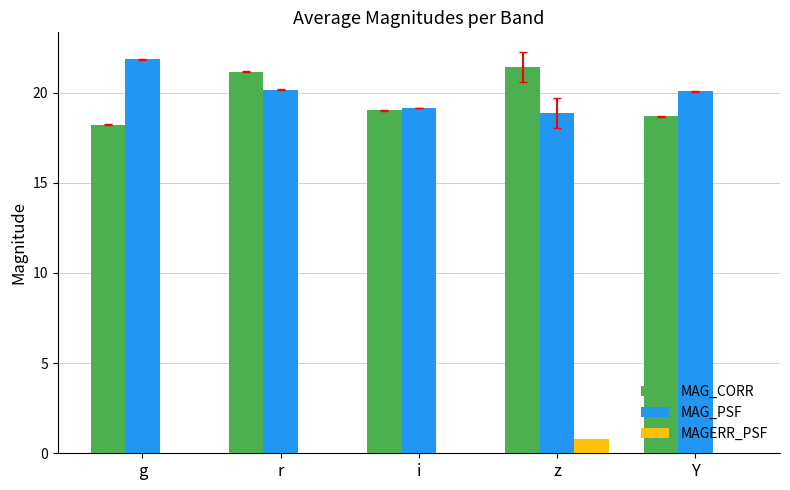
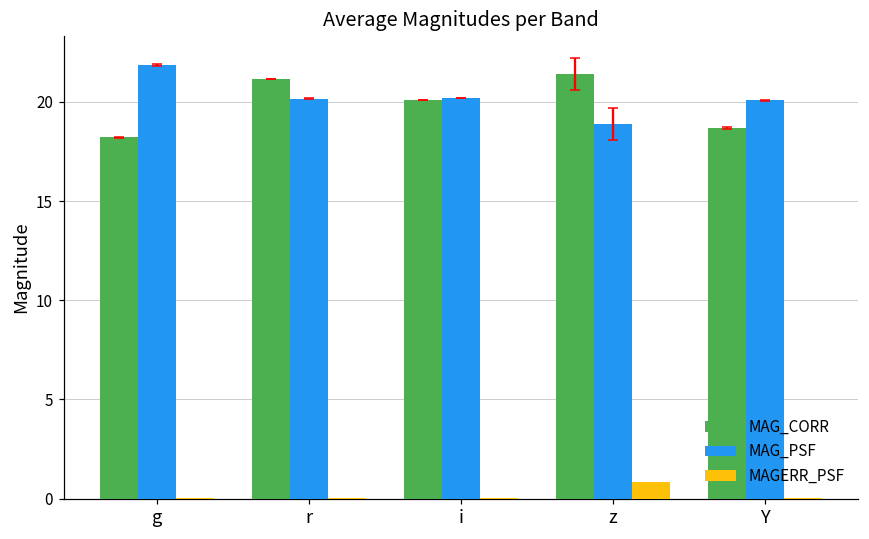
MAG_CORR, i: 19.0 -> 20.1
MAG_PSF, i: 19.1 -> 20.2
